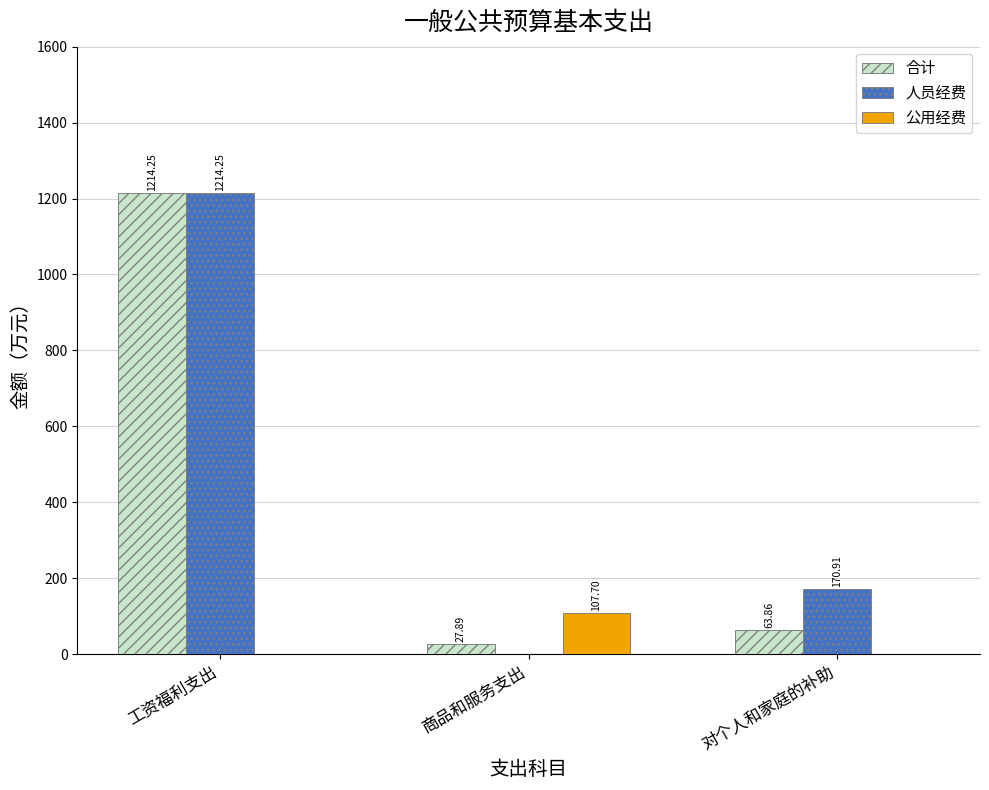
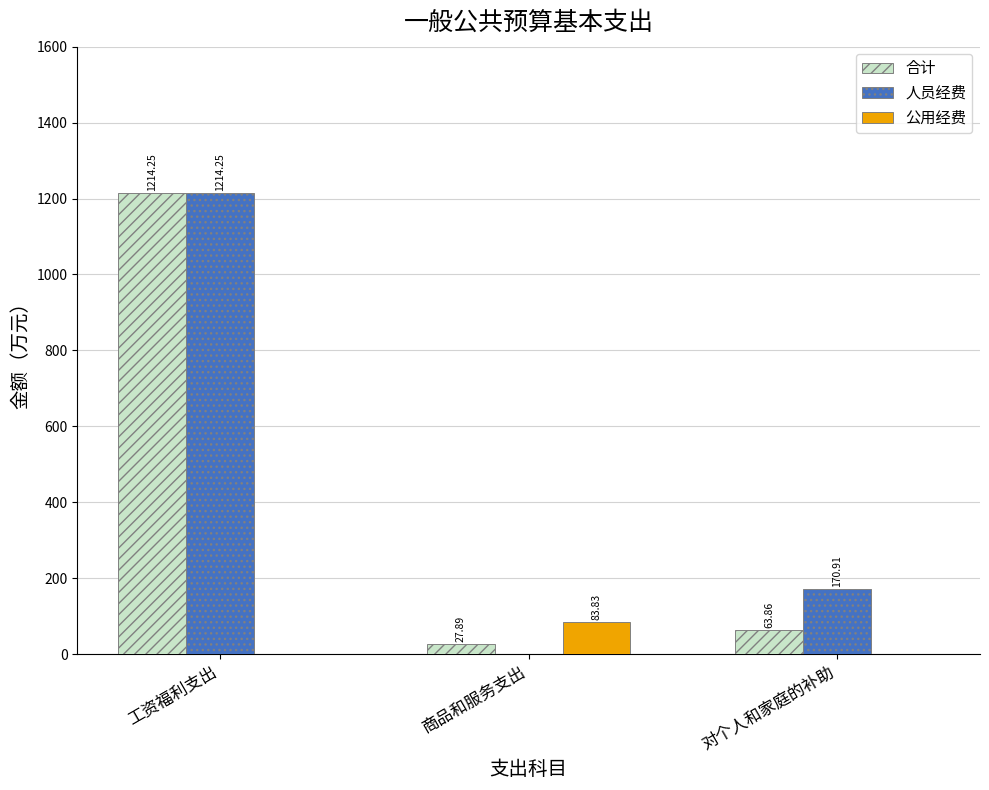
公用经费, 商品和服务支出: 107.70 -> 83.83
